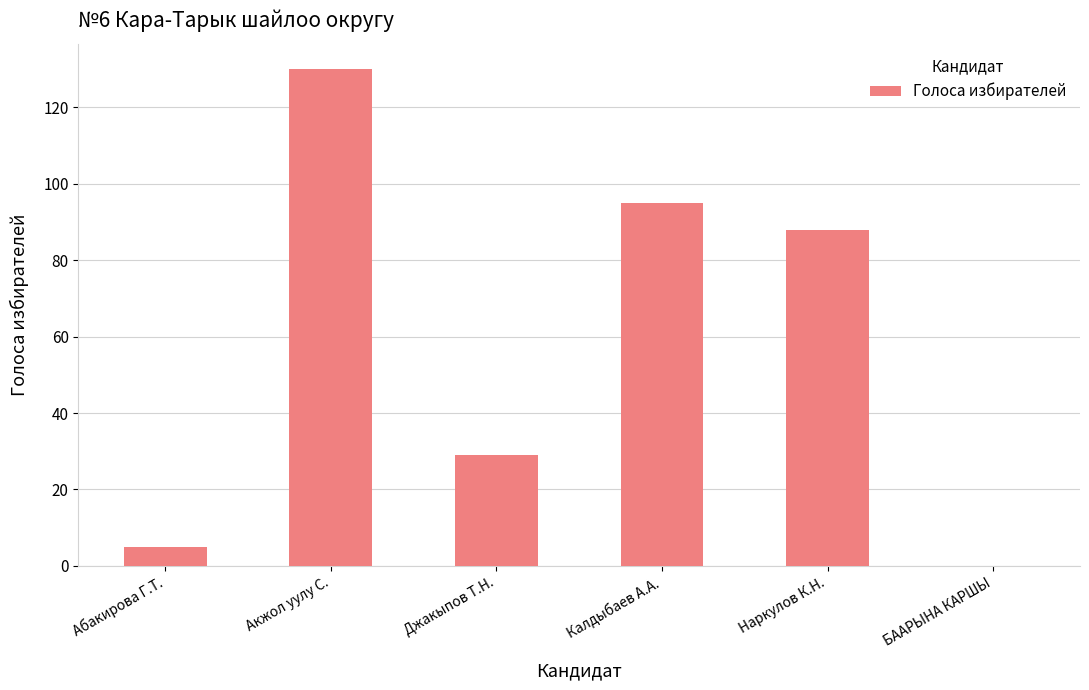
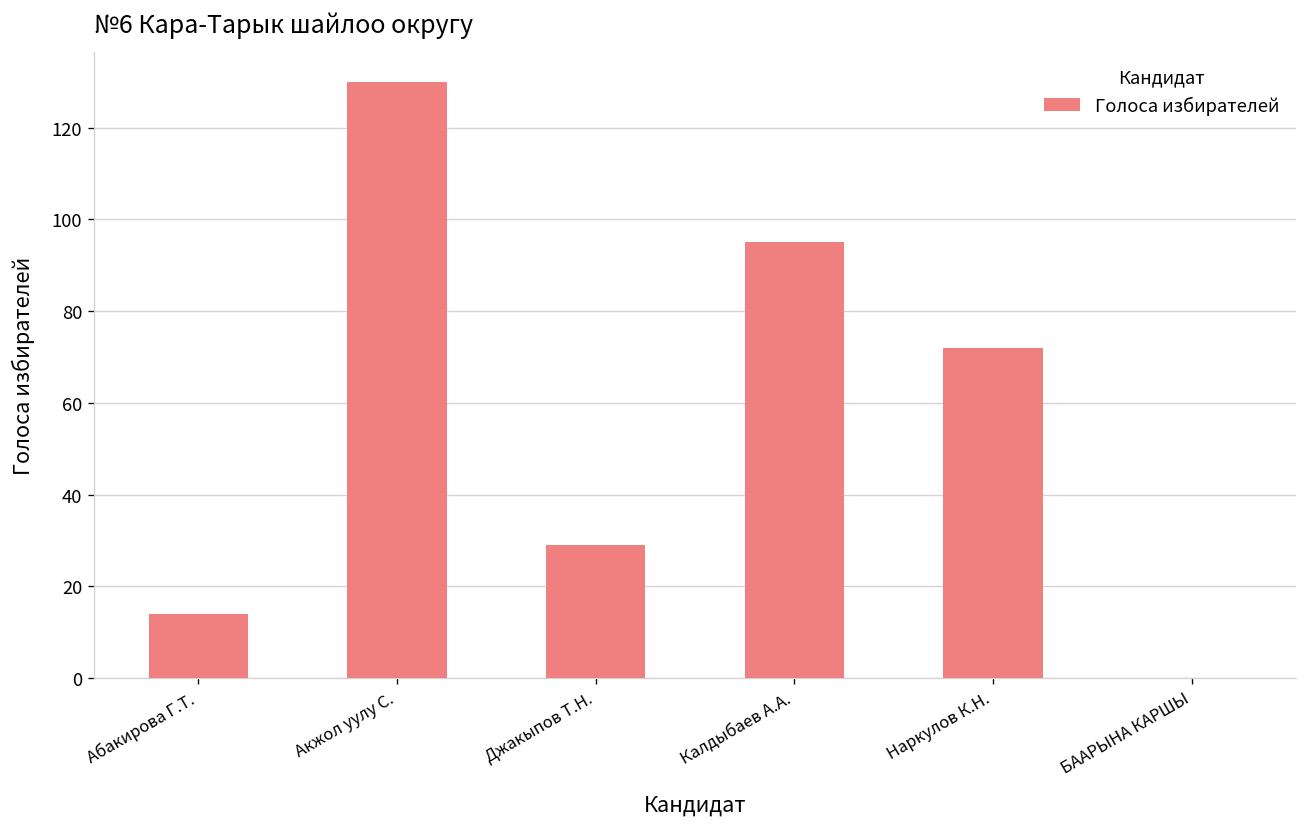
Абакирова Г.Т.: 5 -> 14
Наркулов К.Н.: 88 -> 72
